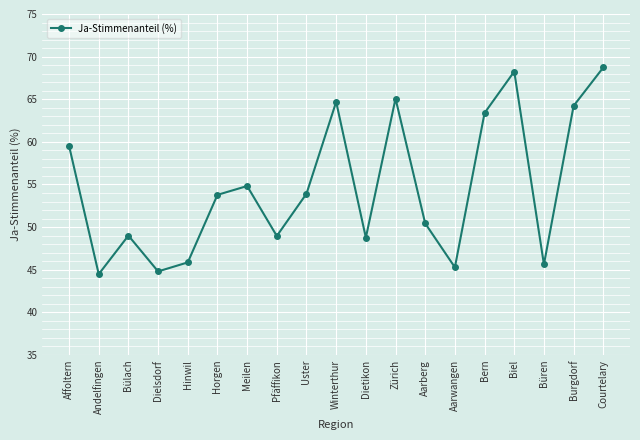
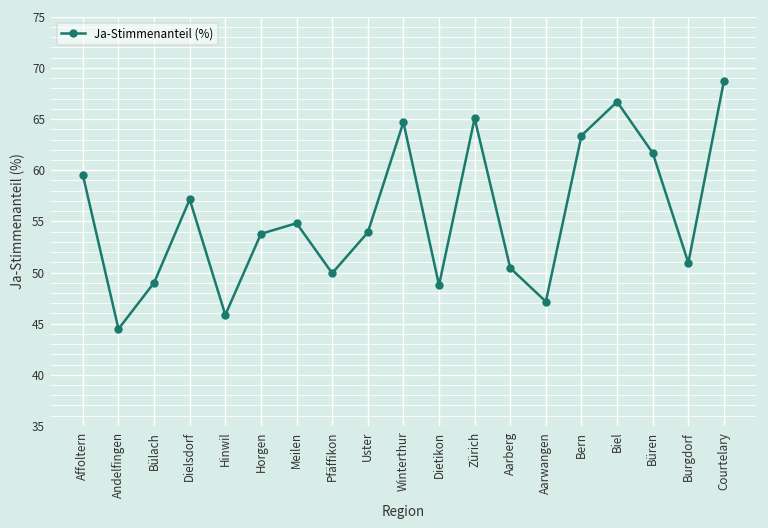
Dielsdorf: 45 -> 57
Pfäffikon: 49 -> 50
Aarwangen: 45 -> 47
Biel: 68 -> 67
Büren: 46 -> 62
Burgdorf: 64 -> 51
